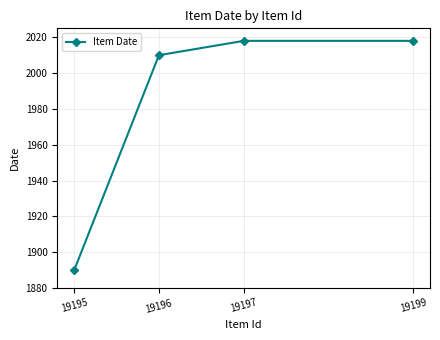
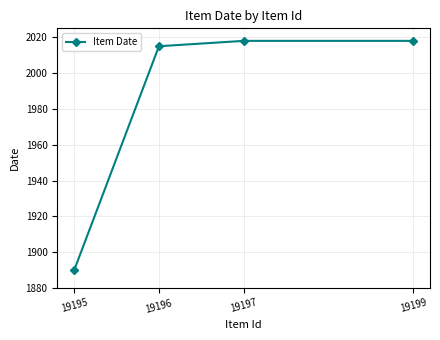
19196: 2010 -> 2015
